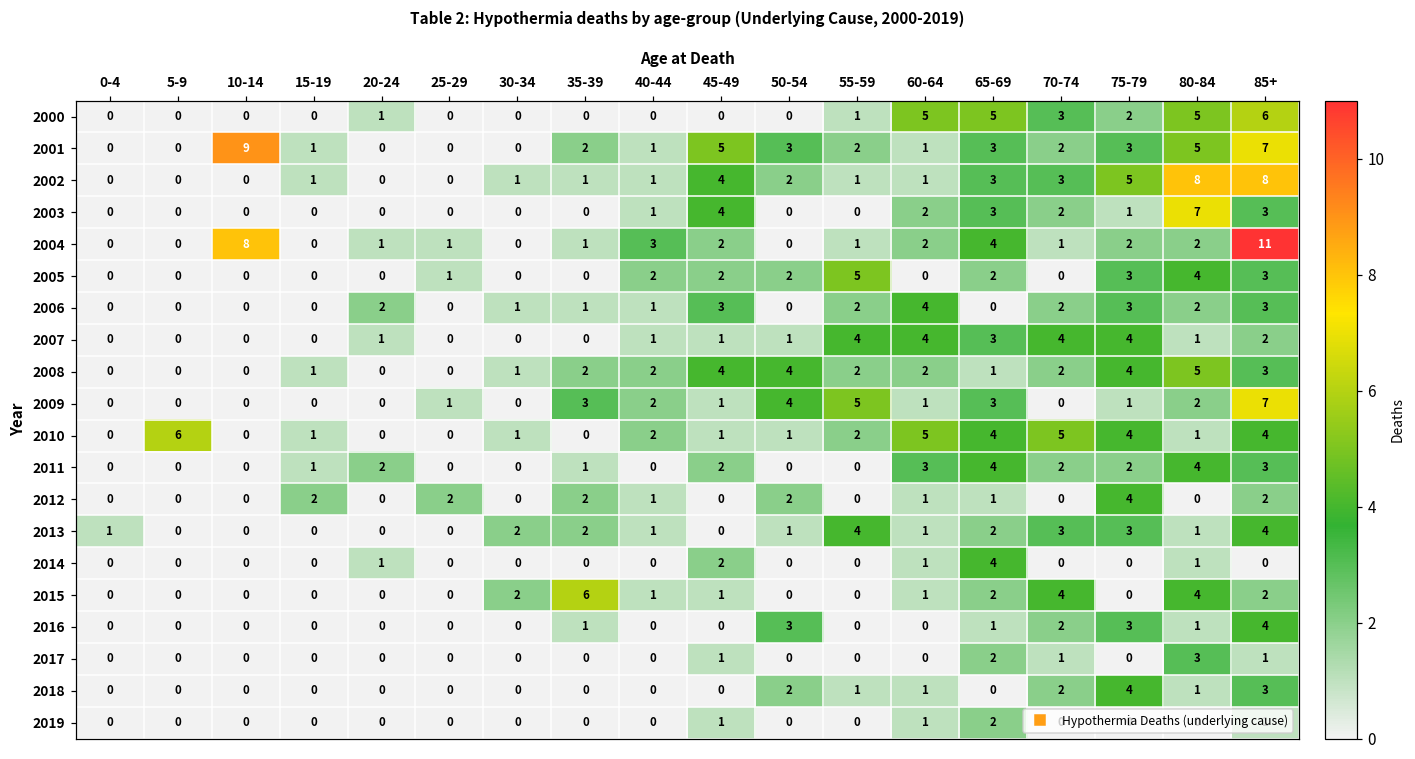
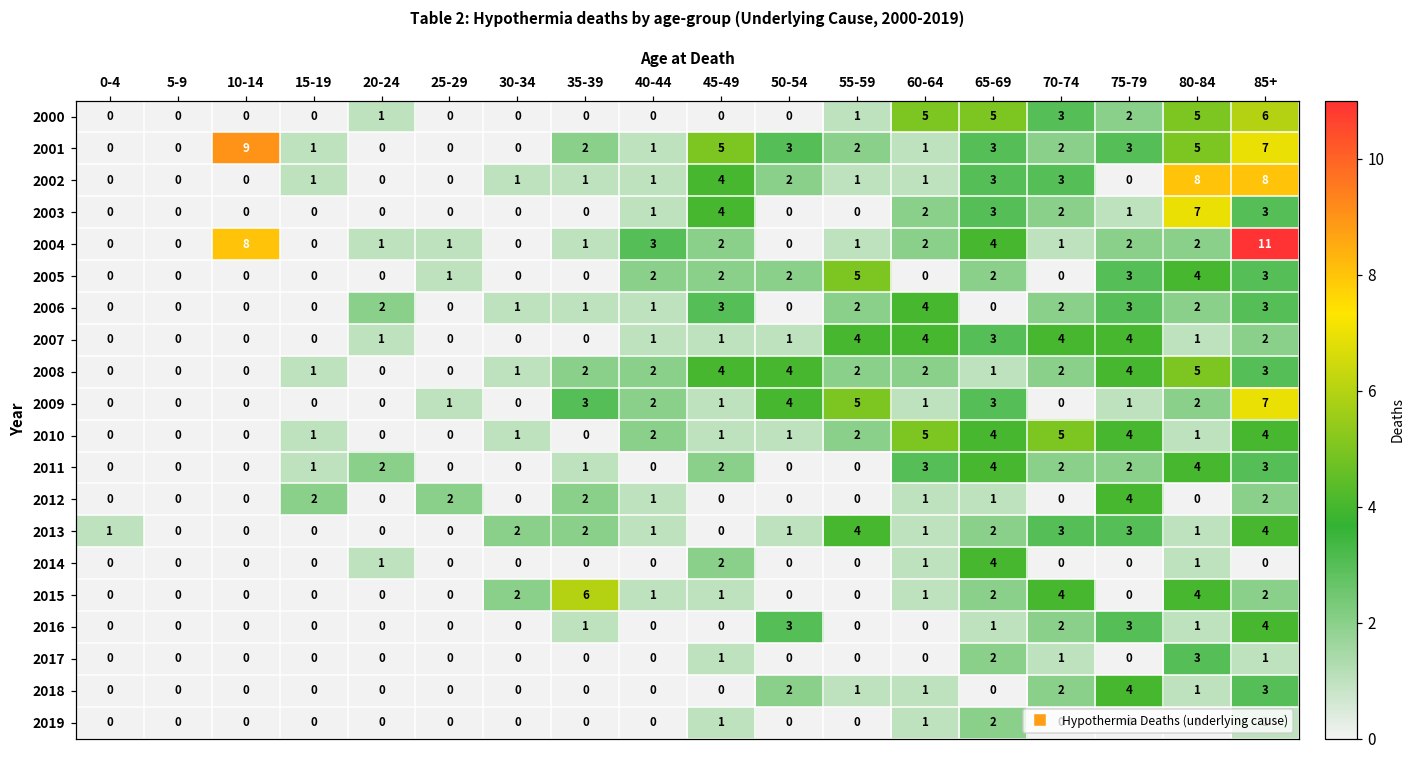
2002, 75-79: 5 -> 0
2010, 5-9: 6 -> 0
2012, 50-54: 2 -> 0
